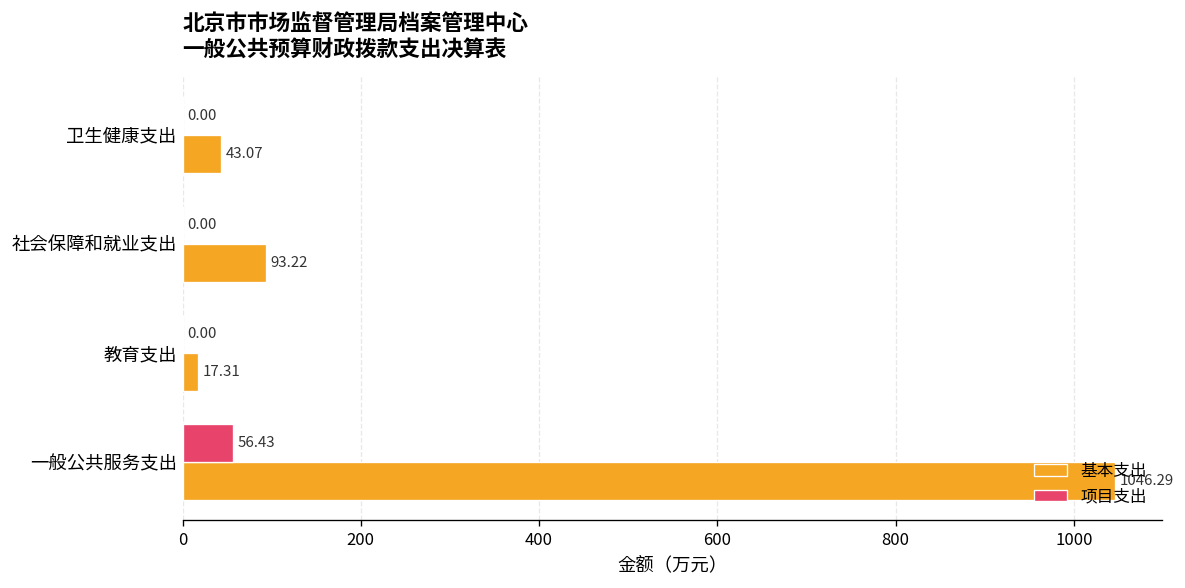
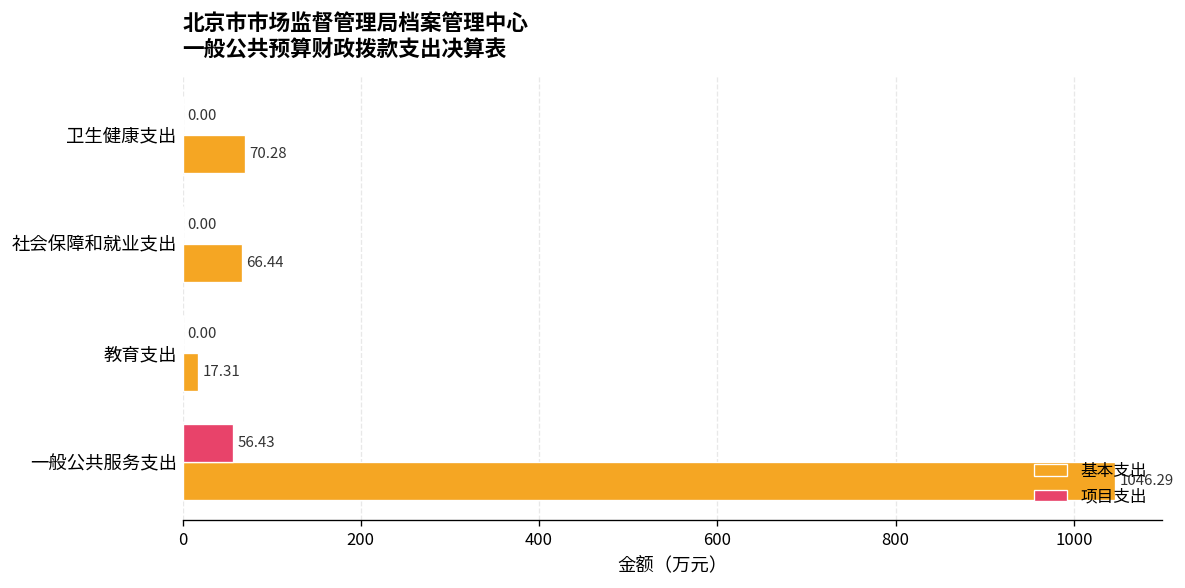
基本支出, 卫生健康支出: 43.07 -> 70.28
基本支出, 社会保障和就业支出: 93.22 -> 66.44
